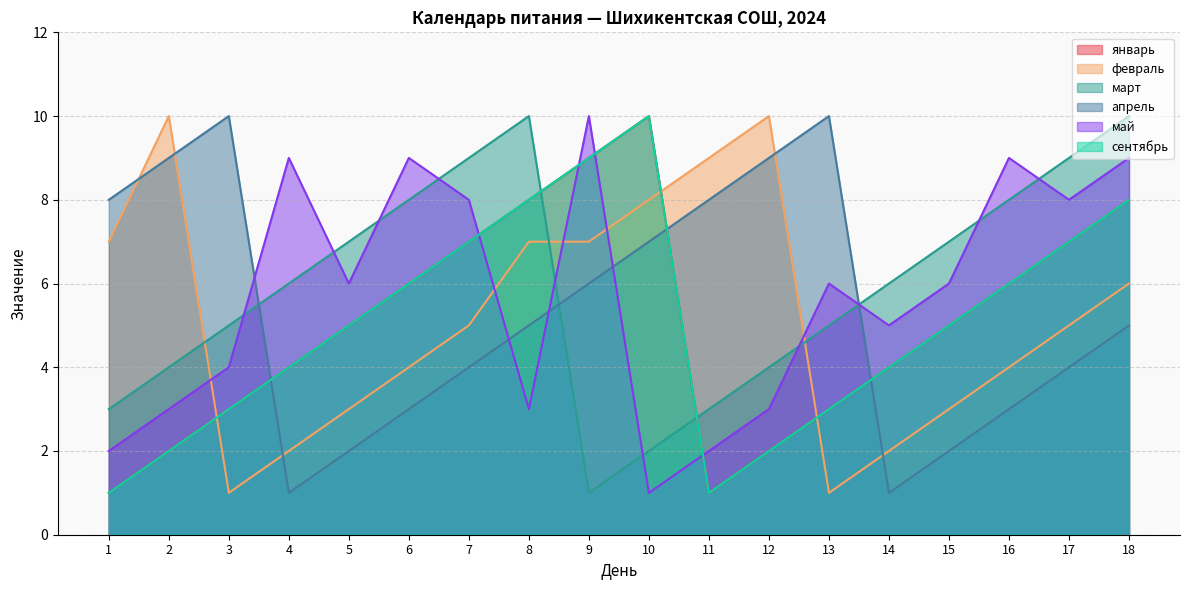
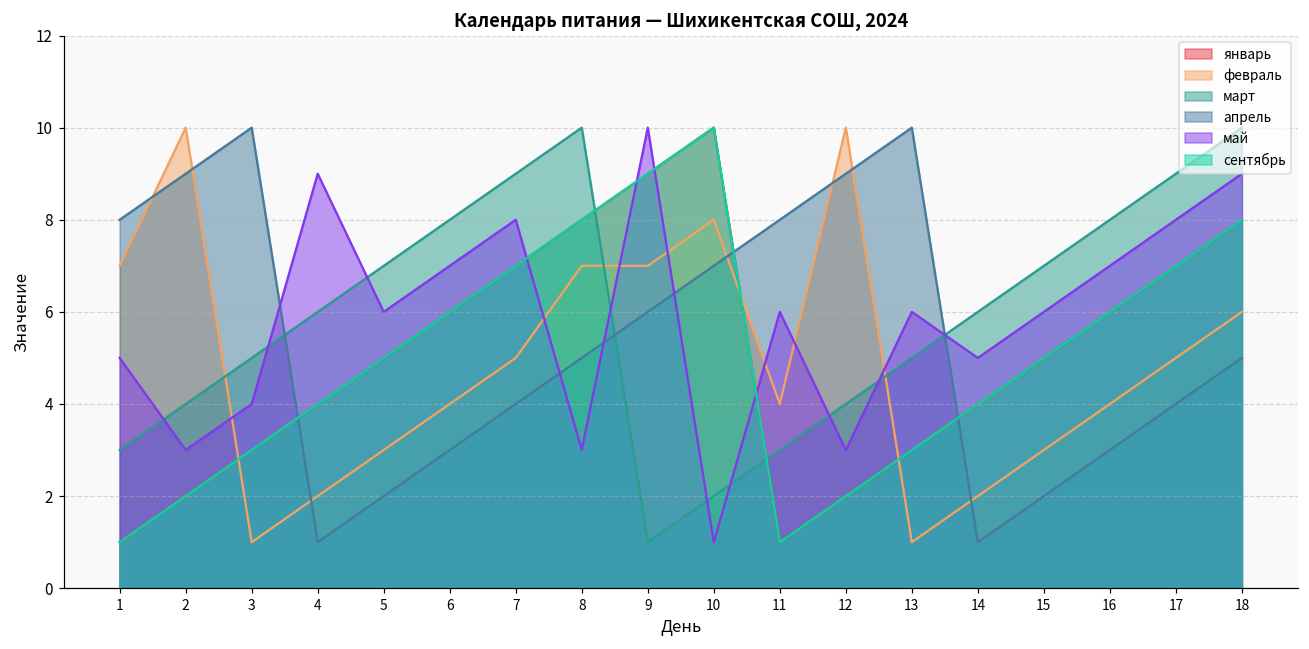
май, 1: 2 -> 5
май, 6: 9 -> 7
февраль, 11: 9 -> 4
май, 11: 2 -> 6
май, 16: 9 -> 7
